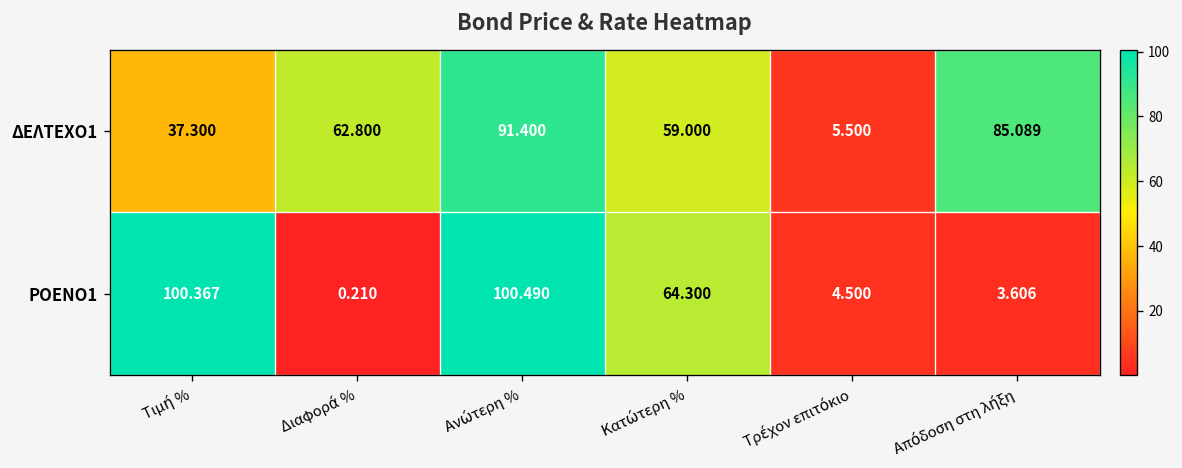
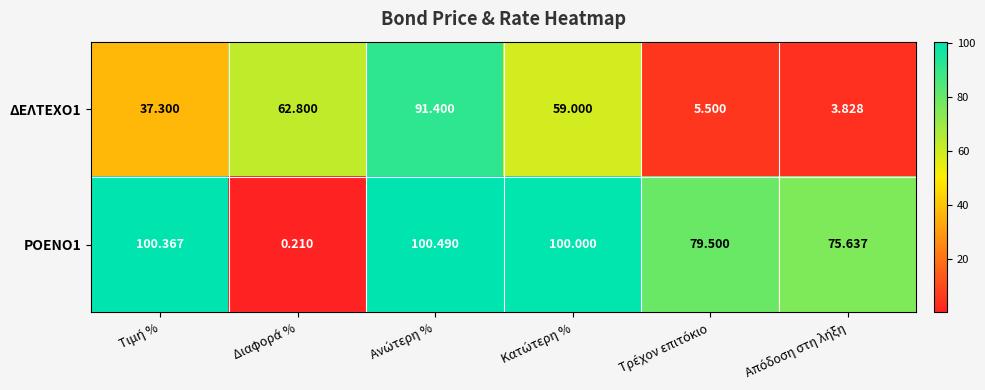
ΔΕΛΤΕΧΟ1, Απόδοση στη λήξη: 85.089 -> 3.828
ΡΟΕΝΟ1, Κατώτερη %: 64.300 -> 100.000
ΡΟΕΝΟ1, Τρέχον επιτόκιο: 4.500 -> 79.500
ΡΟΕΝΟ1, Απόδοση στη λήξη: 3.606 -> 75.637
